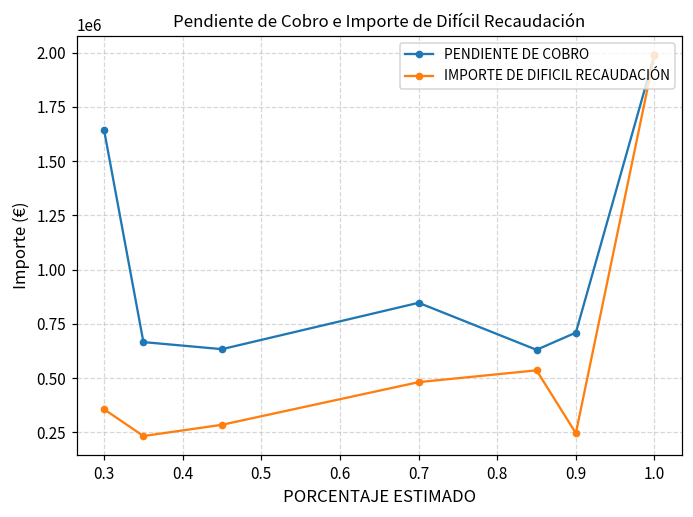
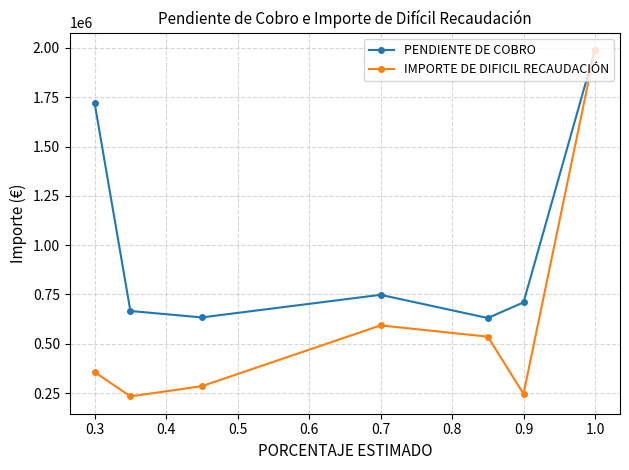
PENDIENTE DE COBRO, 0.3: 1640000 -> 1720000
PENDIENTE DE COBRO, 0.7: 850000 -> 750000
IMPORTE DE DIFICIL RECAUDACIÓN, 0.7: 480000 -> 590000
